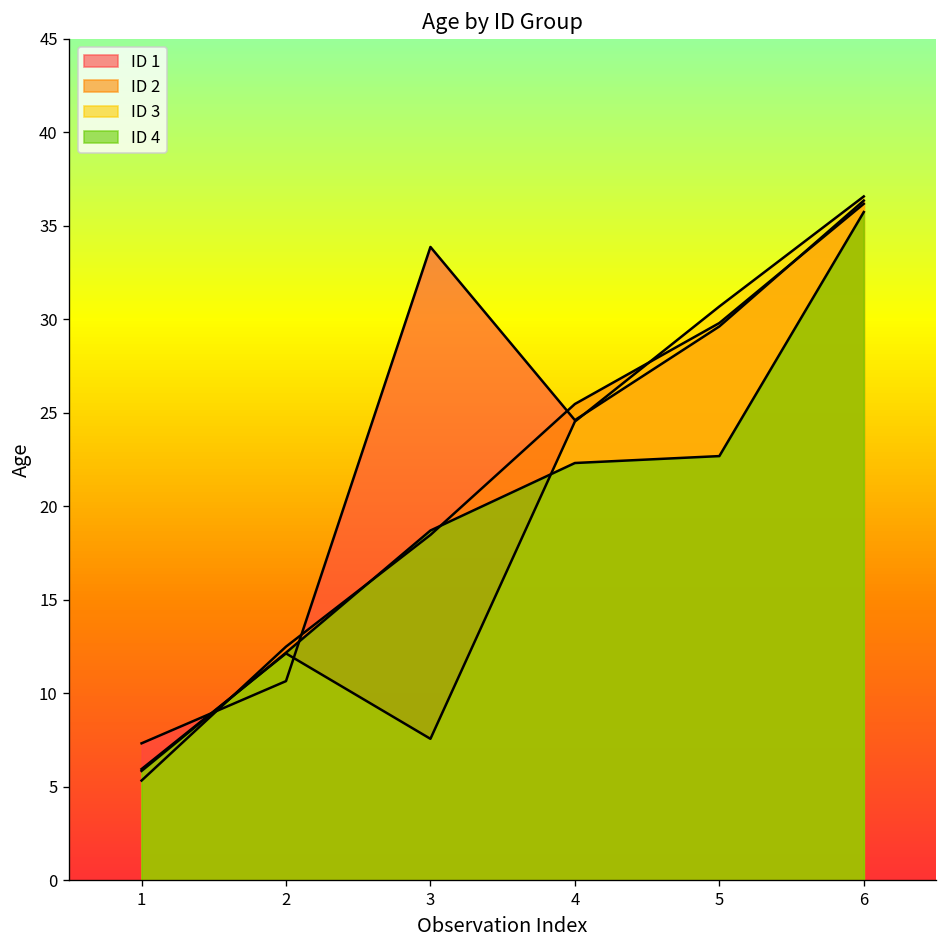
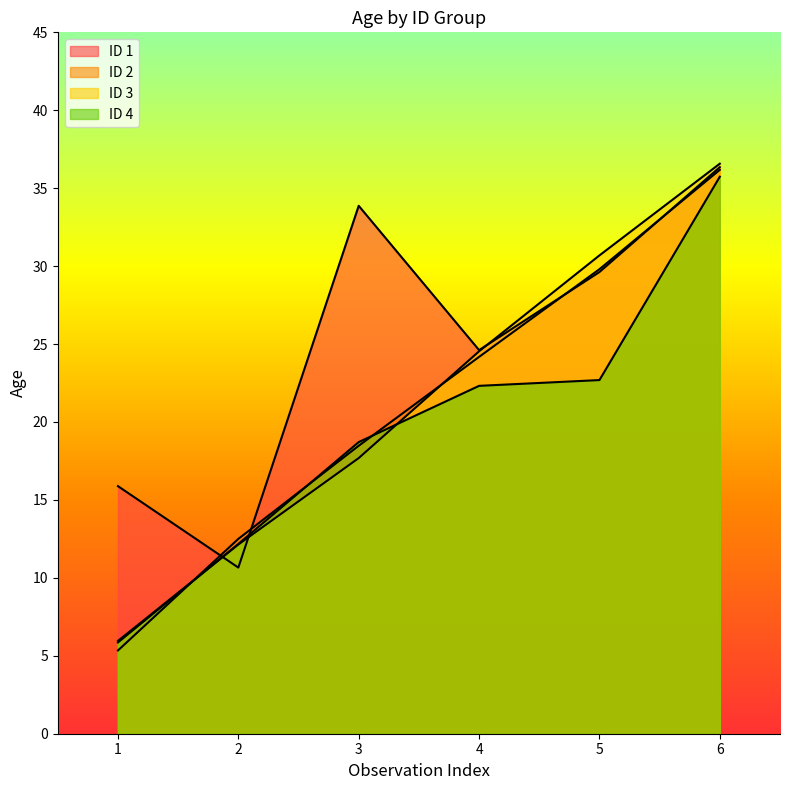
ID 1, 1: 7.3 -> 15.9
ID 3, 3: 7.6 -> 17.7
ID 2, 4: 25.5 -> 24.2
